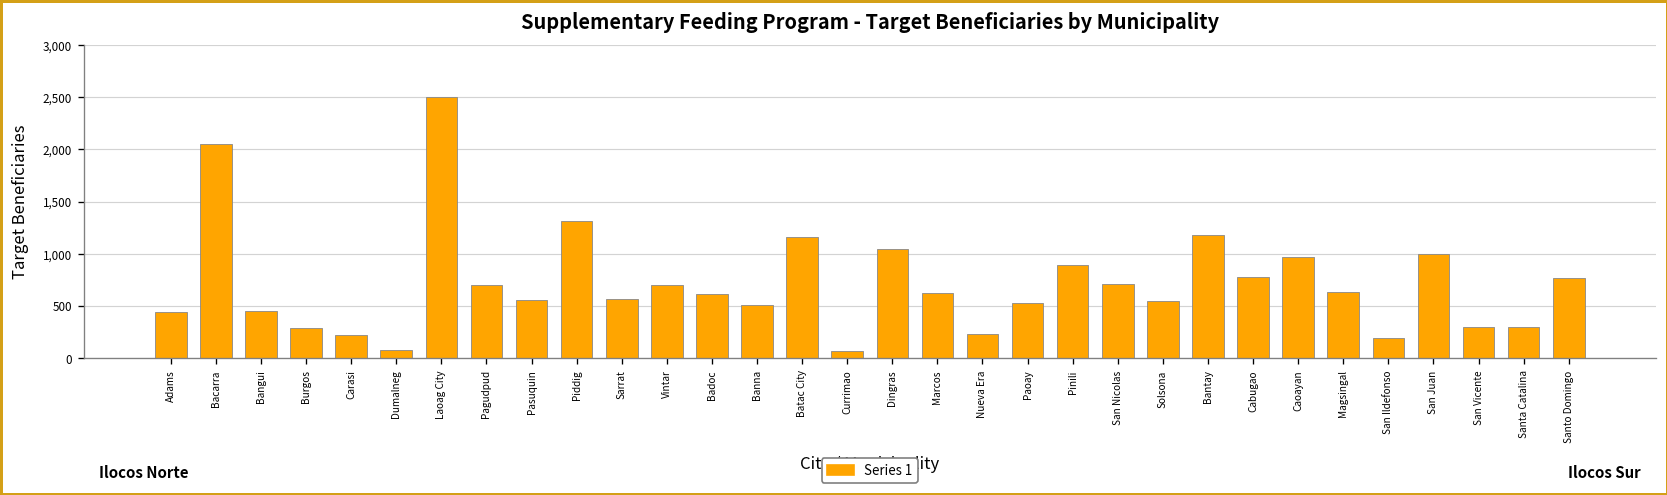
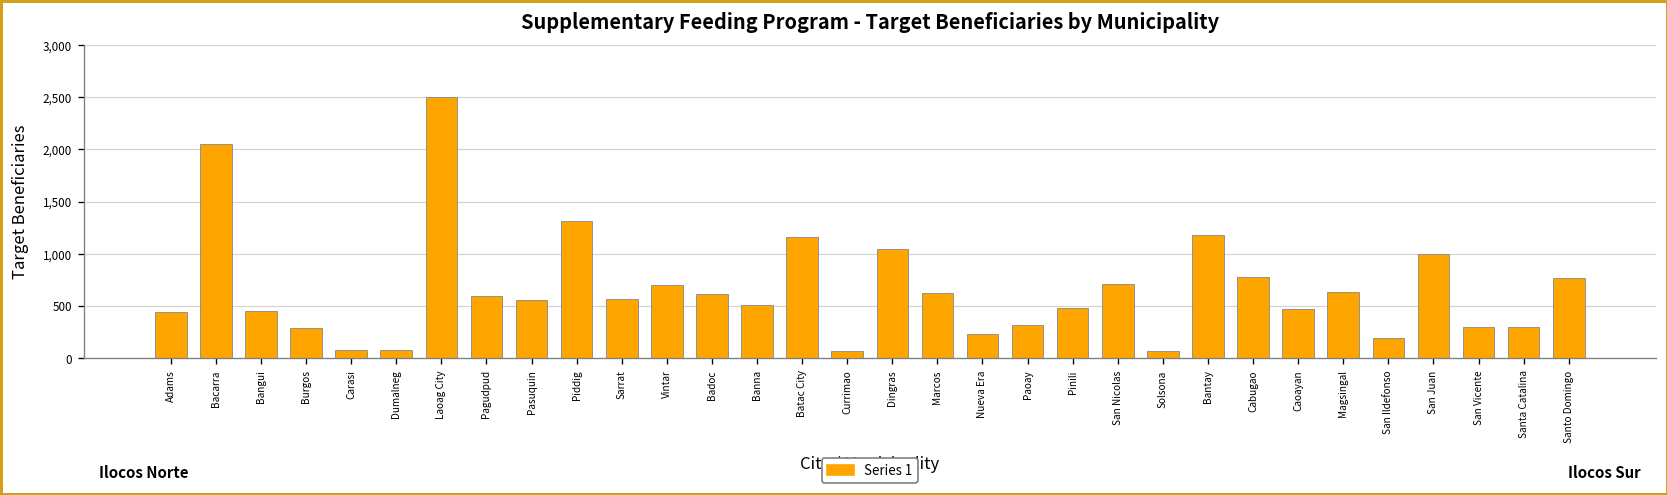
Carasi: 200 -> 100
Pagudpud: 700 -> 600
Paoay: 500 -> 300
Pinili: 900 -> 500
Solsona: 600 -> 100
Caoayan: 1,000 -> 500
